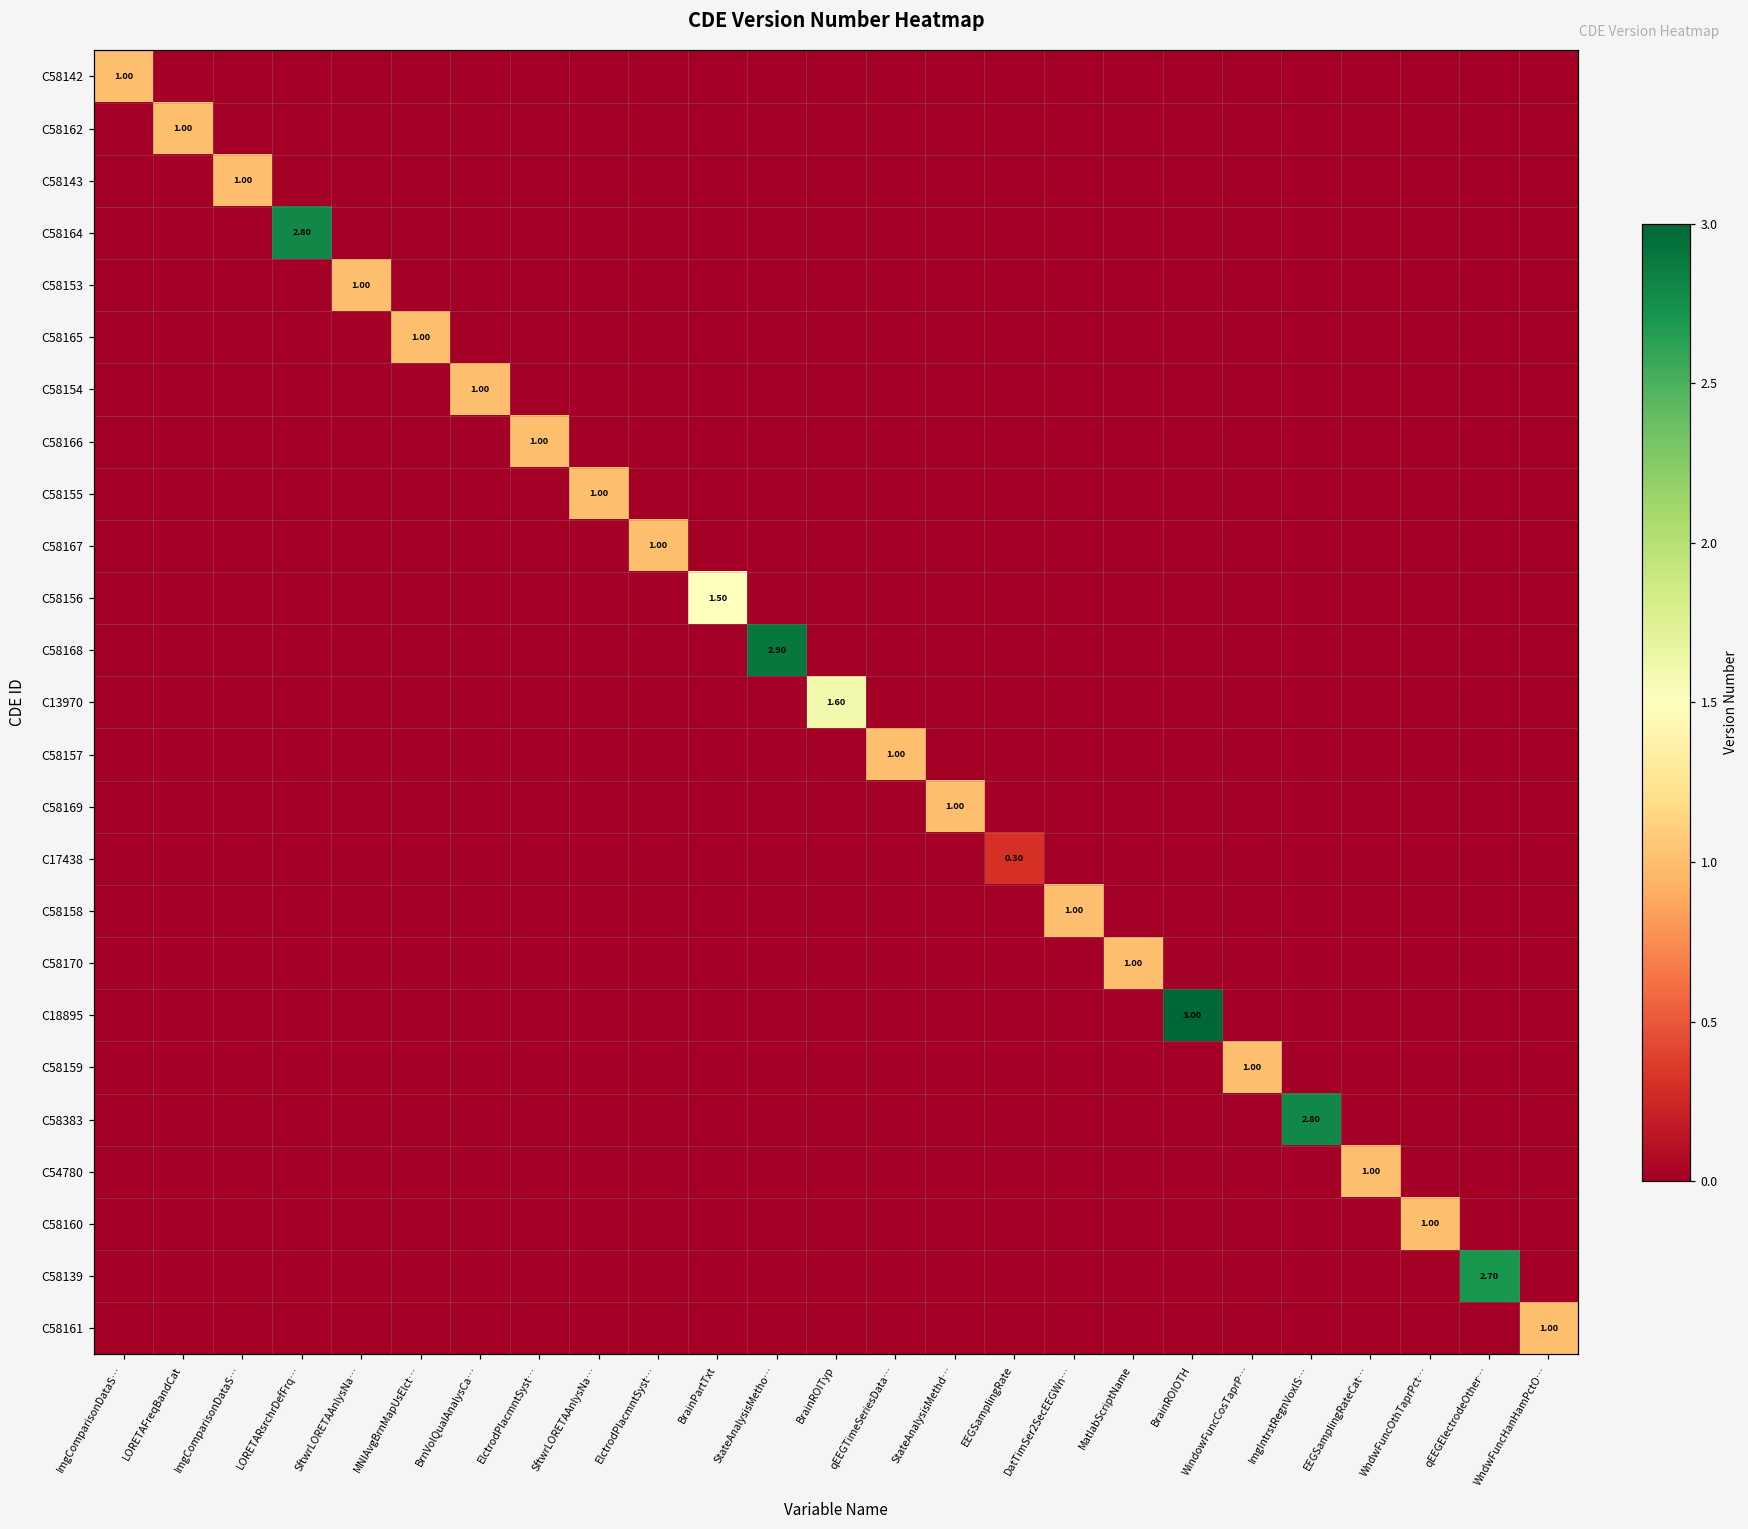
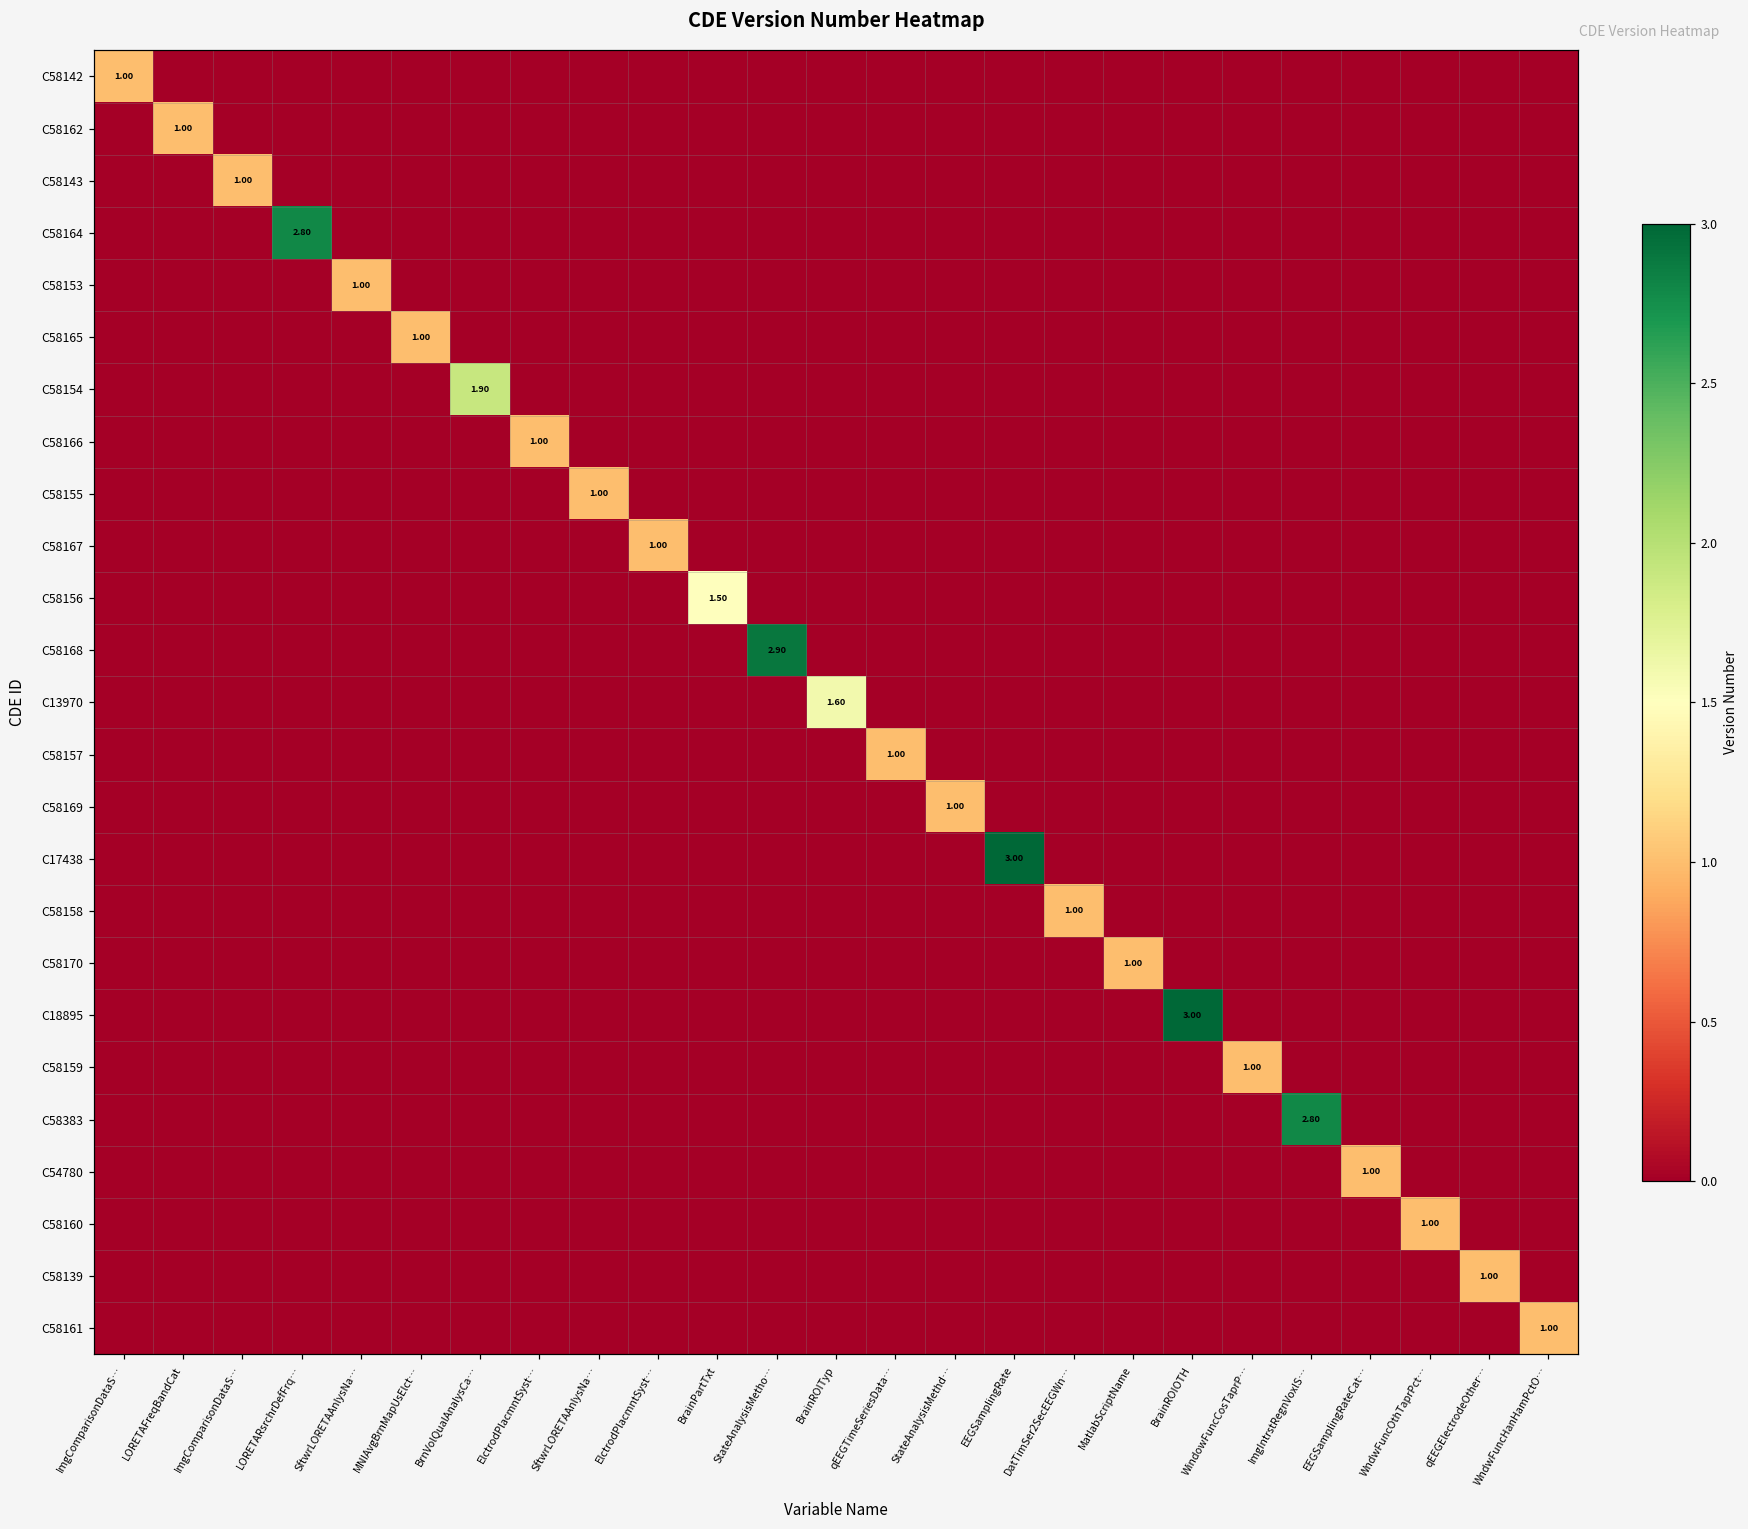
C58154, BrnVolQualAnalysCa…: 1.00 -> 1.90
C17438, EEGSamplingRate: 0.30 -> 3.00
C58139, qEEGElectrodeOther…: 2.70 -> 1.00
